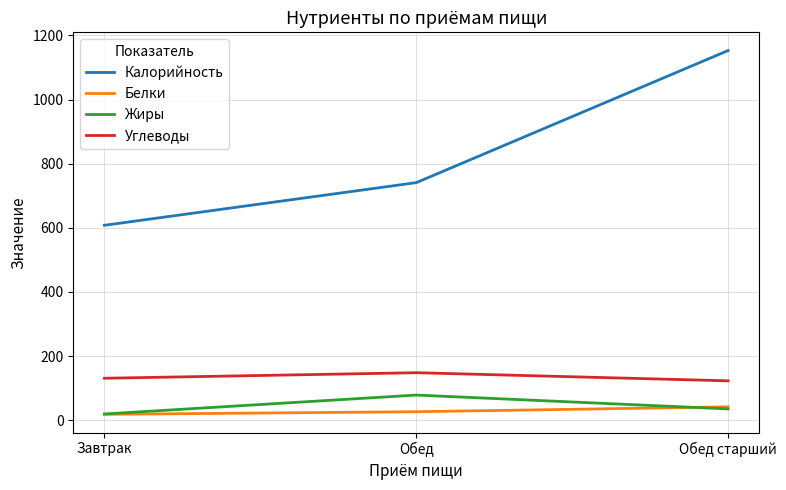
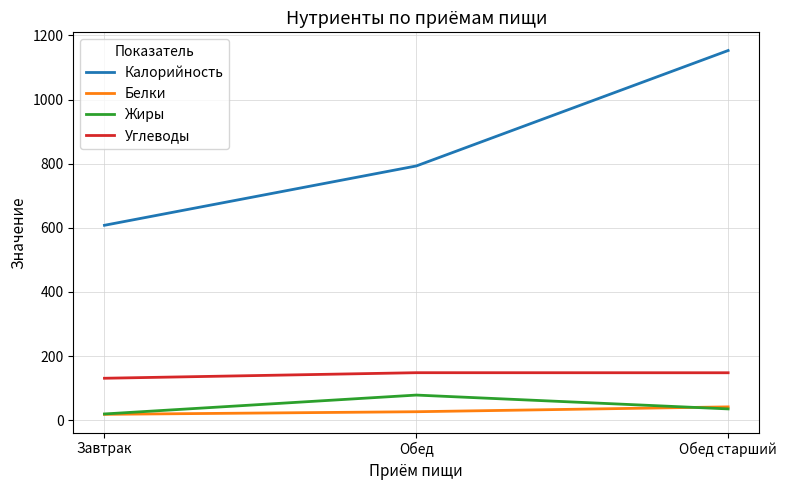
Калорийность, Обед: 740 -> 790
Углеводы, Обед старший: 120 -> 150
